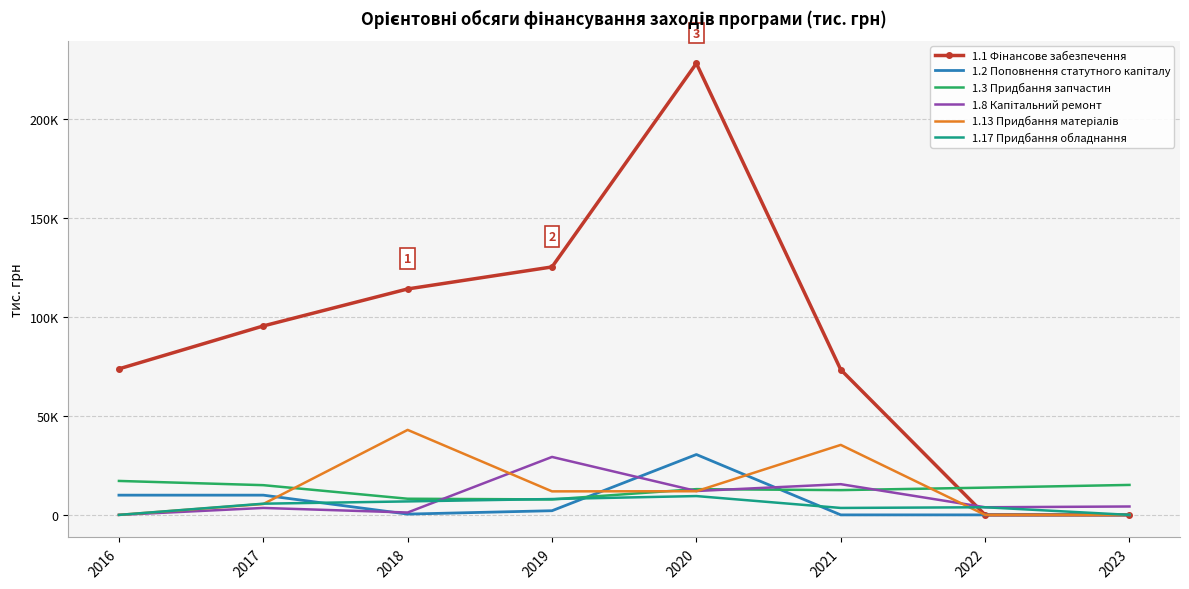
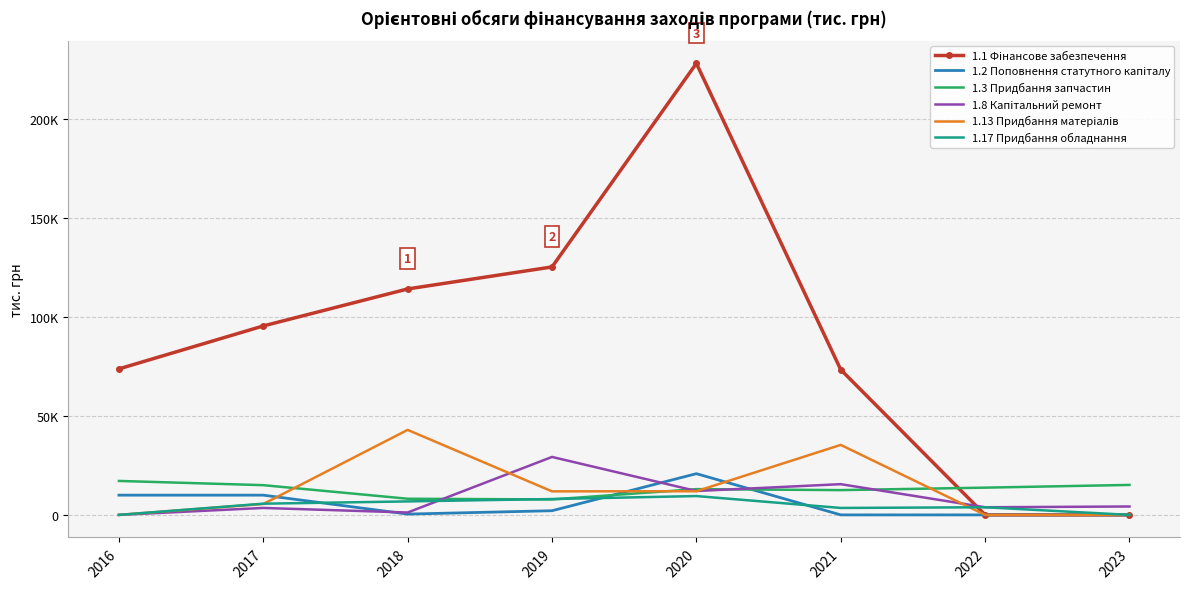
1.2 Поповнення статутного капіталу, 2020: 30000 -> 21000
